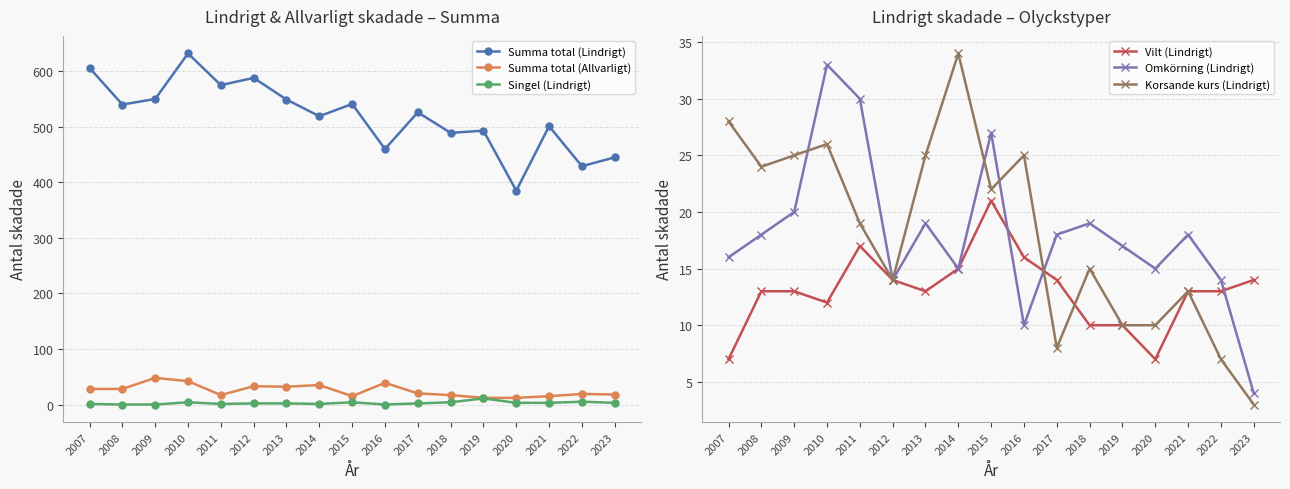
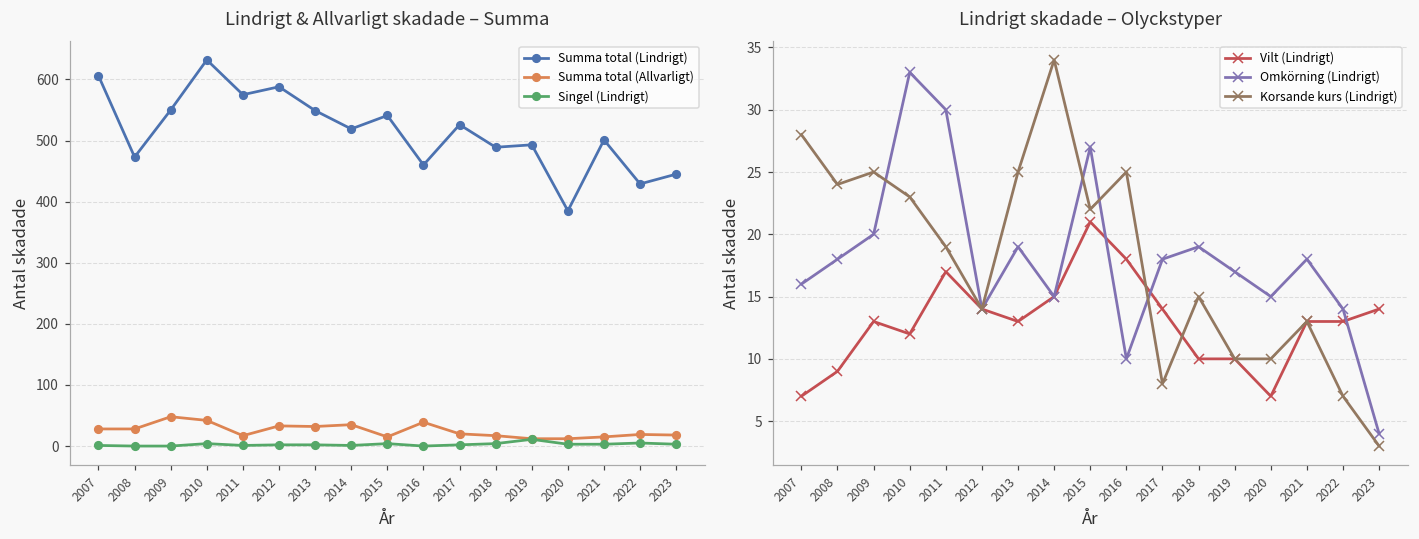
Lindrigt & Allvarligt skadade – Summa, Summa total (Lindrigt), 2008: 540 -> 470
Lindrigt skadade – Olyckstyper, Vilt (Lindrigt), 2008: 13 -> 9
Lindrigt skadade – Olyckstyper, Korsande kurs (Lindrigt), 2010: 26 -> 23
Lindrigt skadade – Olyckstyper, Vilt (Lindrigt), 2016: 16 -> 18
